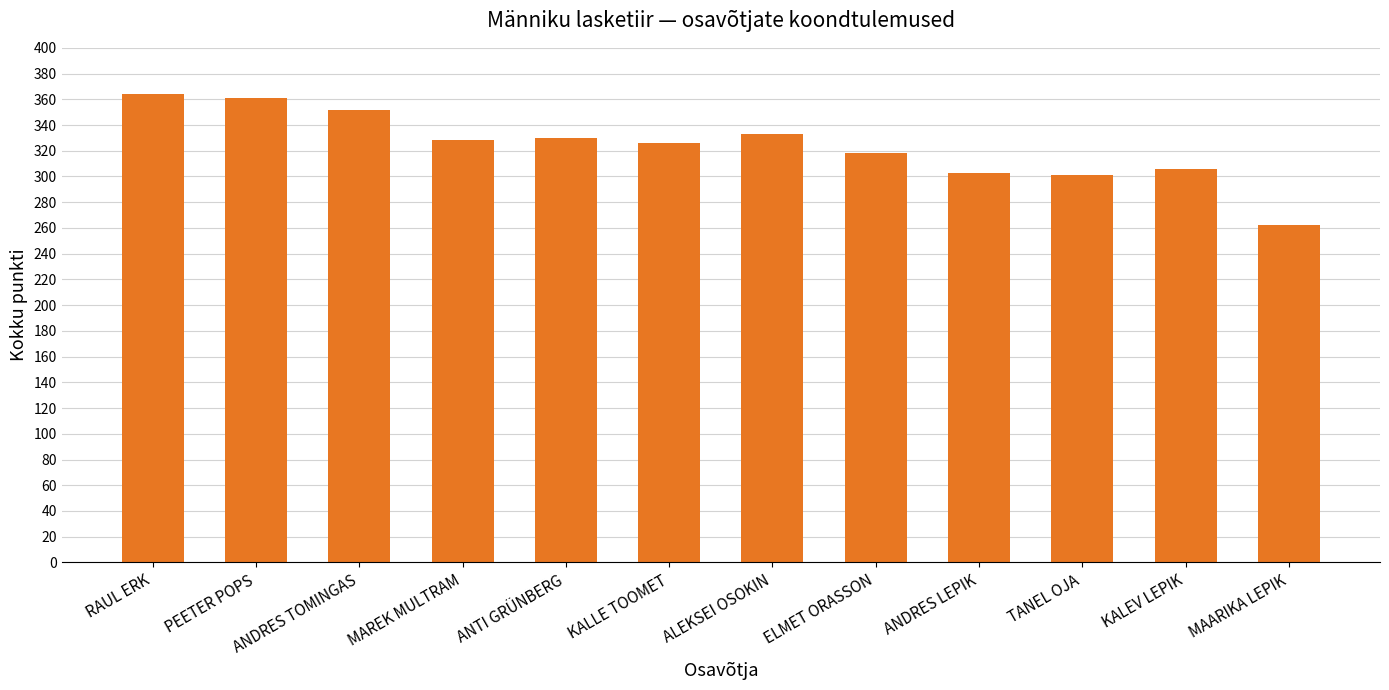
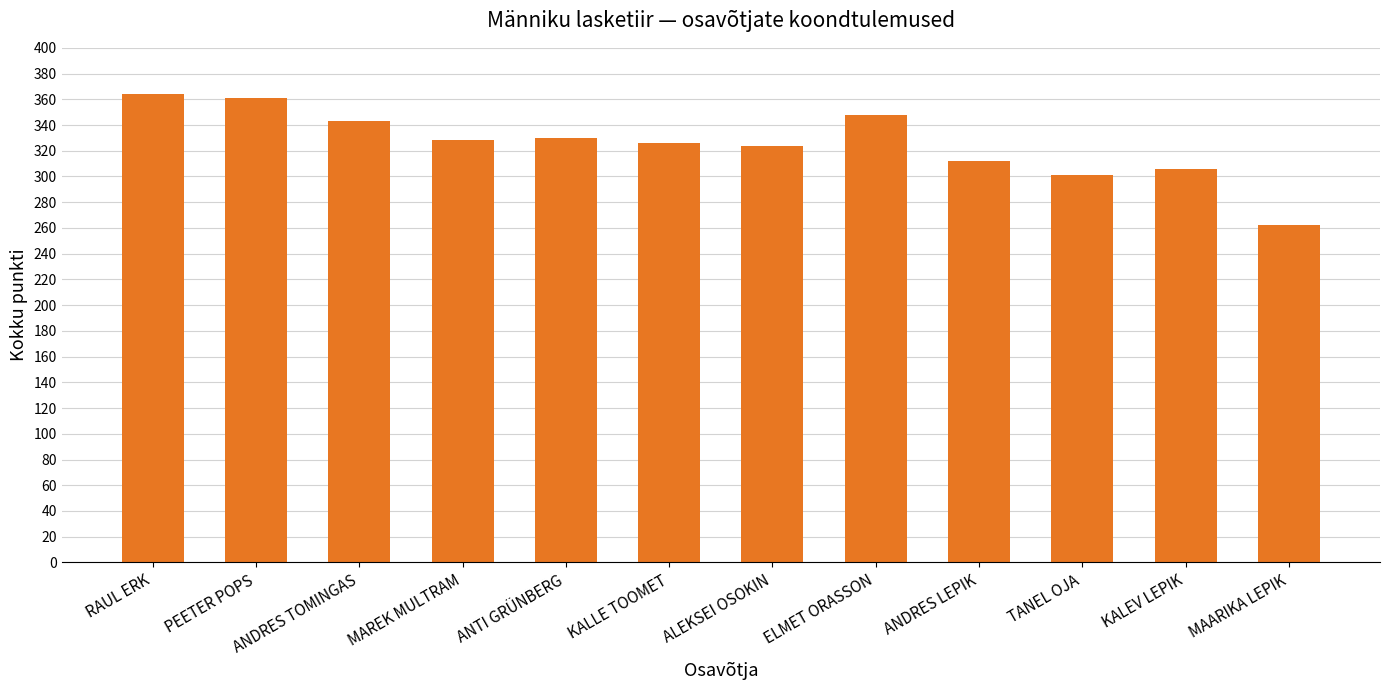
ANDRES TOMINGAS: 352 -> 343
ALEKSEI OSOKIN: 333 -> 324
ELMET ORASSON: 318 -> 348
ANDRES LEPIK: 303 -> 312
